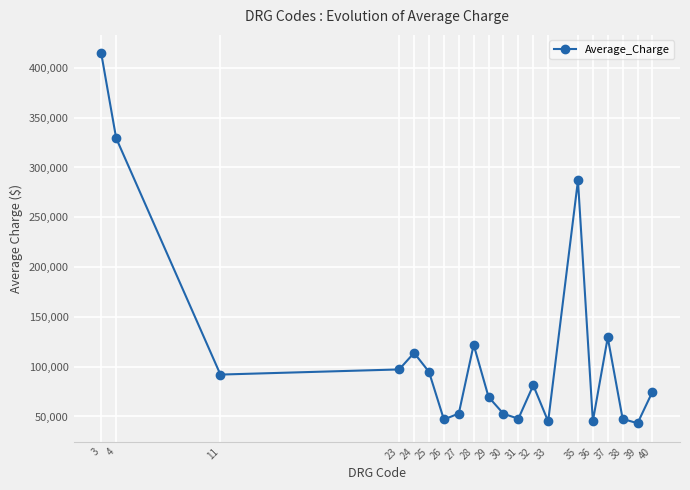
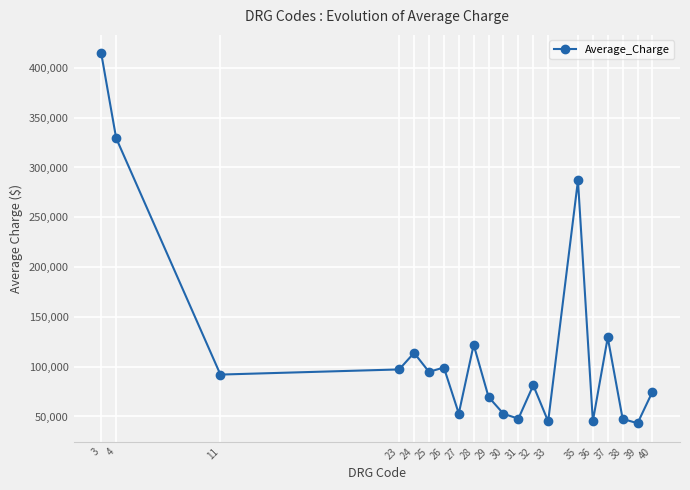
26: 50,000 -> 100,000
